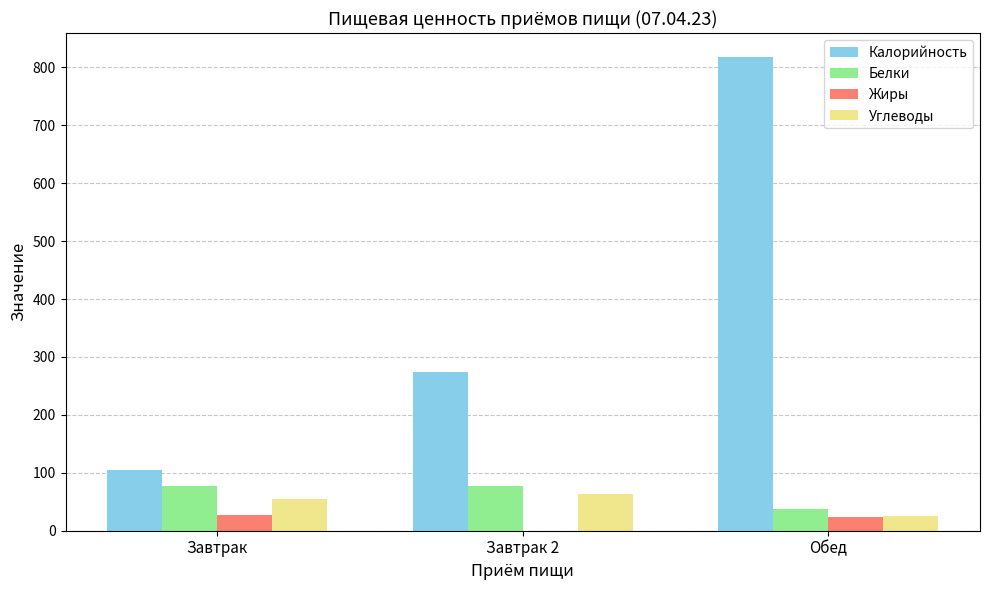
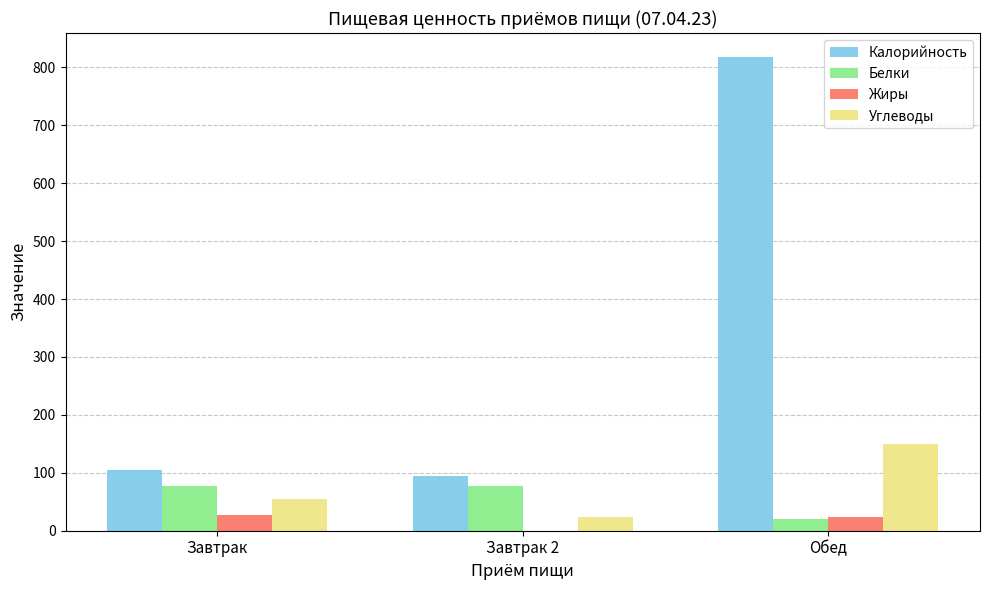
Калорийность, Завтрак 2: 270 -> 90
Углеводы, Завтрак 2: 60 -> 20
Белки, Обед: 40 -> 20
Углеводы, Обед: 30 -> 150
